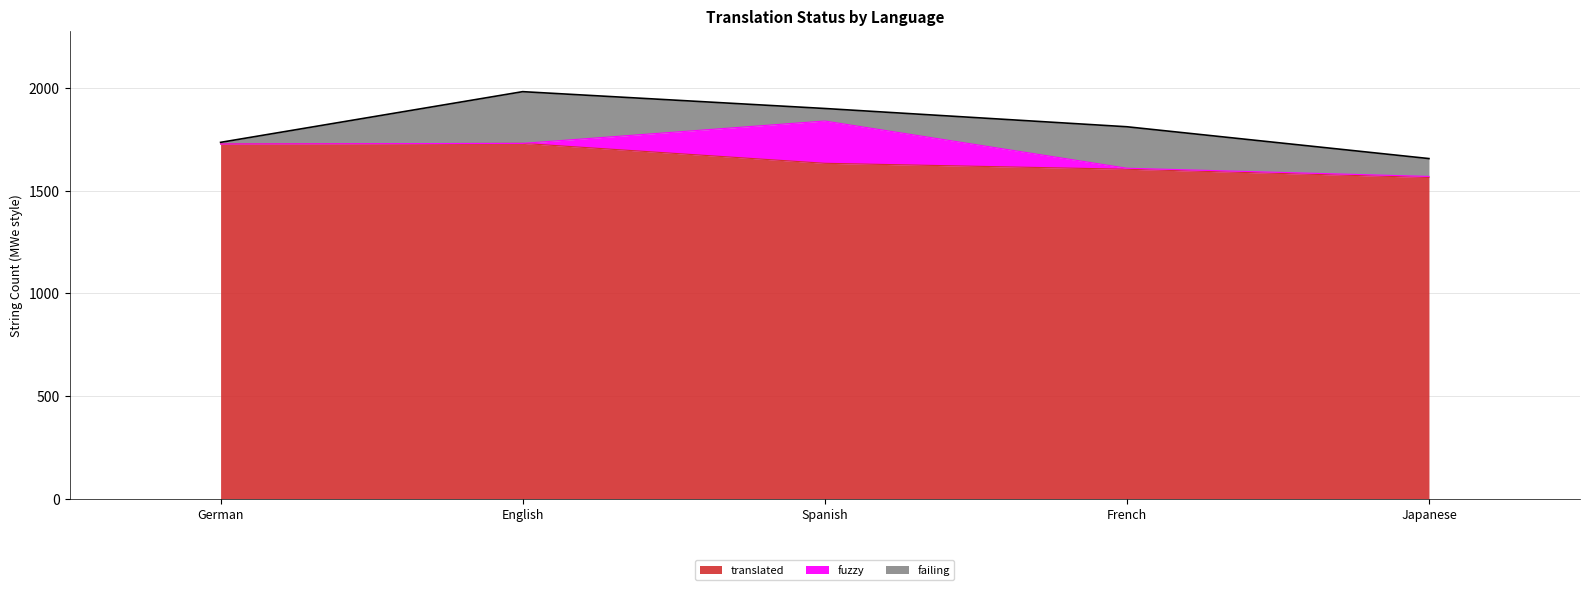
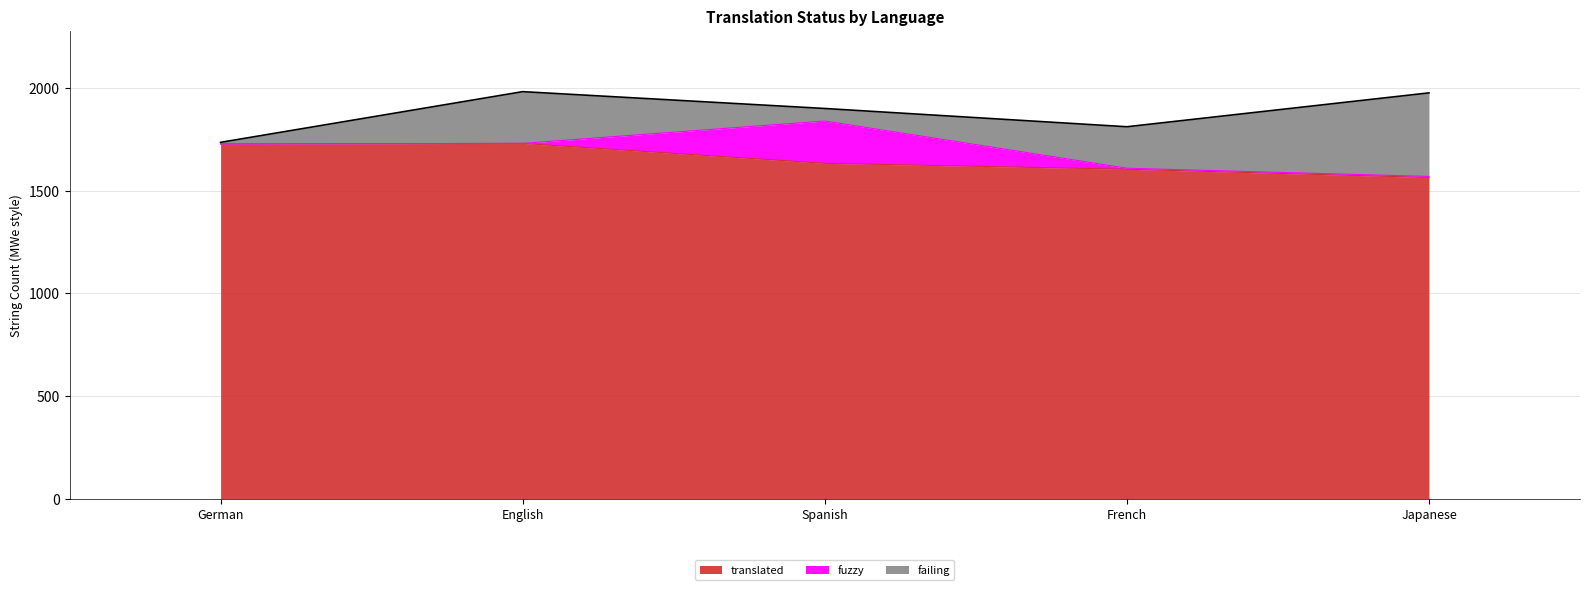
failing, Japanese: 90 -> 410
